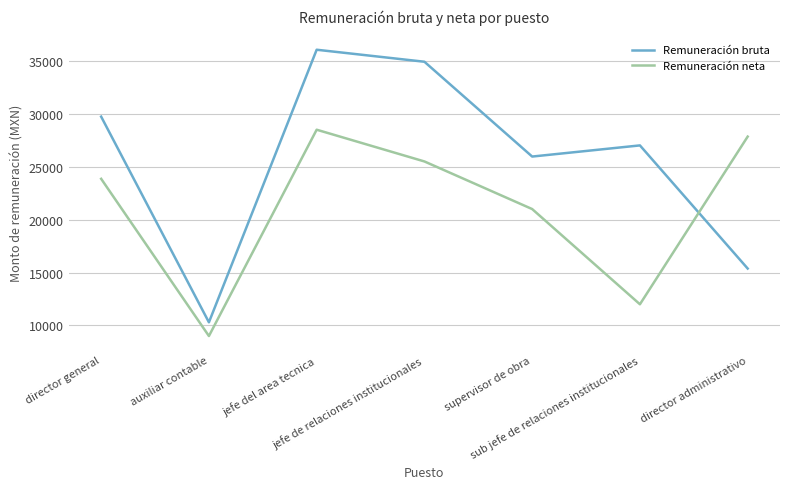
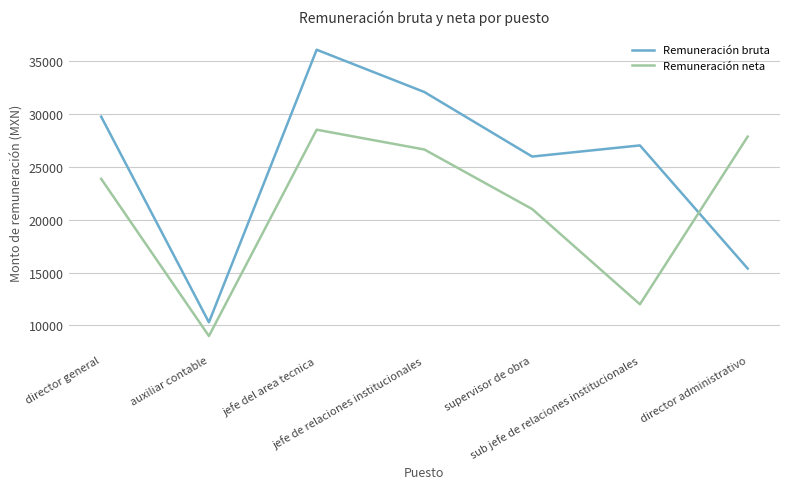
Remuneración bruta, jefe de relaciones institucionales: 34900 -> 32100
Remuneración neta, jefe de relaciones institucionales: 25500 -> 26600
